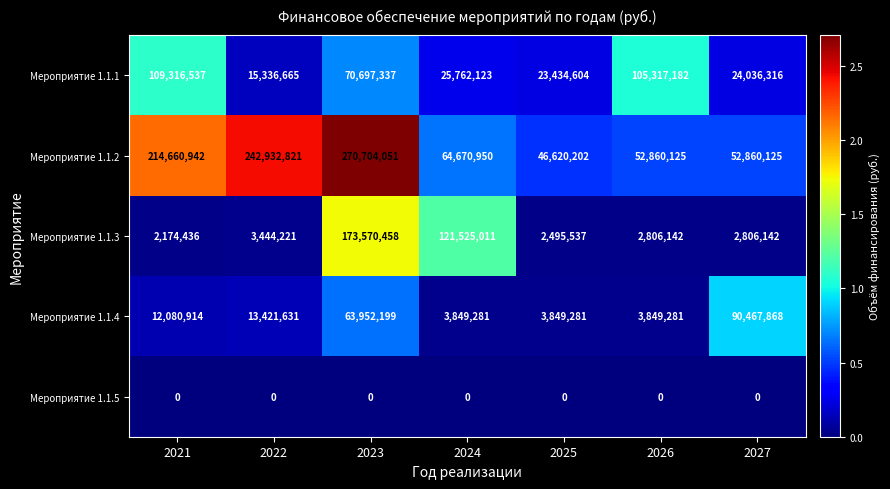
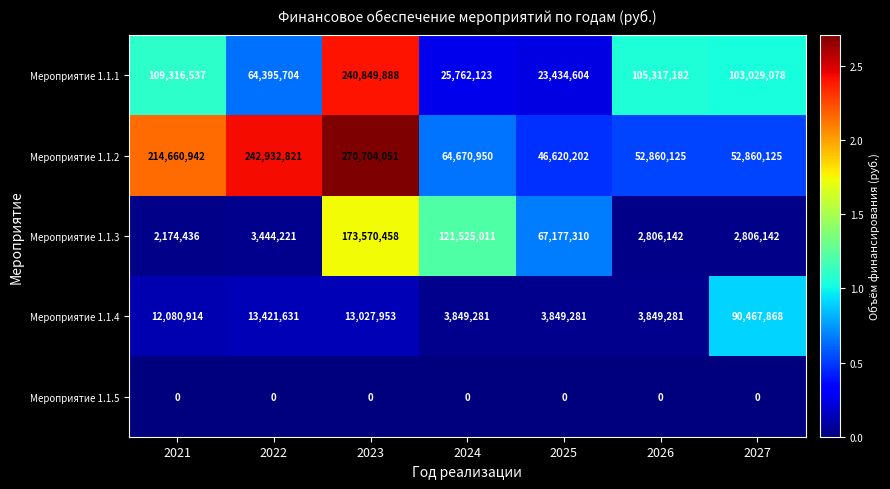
Мероприятие 1.1.1, 2022: 15,336,665 -> 64,395,704
Мероприятие 1.1.1, 2023: 70,697,337 -> 240,849,888
Мероприятие 1.1.1, 2027: 24,036,316 -> 103,029,078
Мероприятие 1.1.3, 2025: 2,495,537 -> 67,177,310
Мероприятие 1.1.4, 2023: 63,952,199 -> 13,027,953
